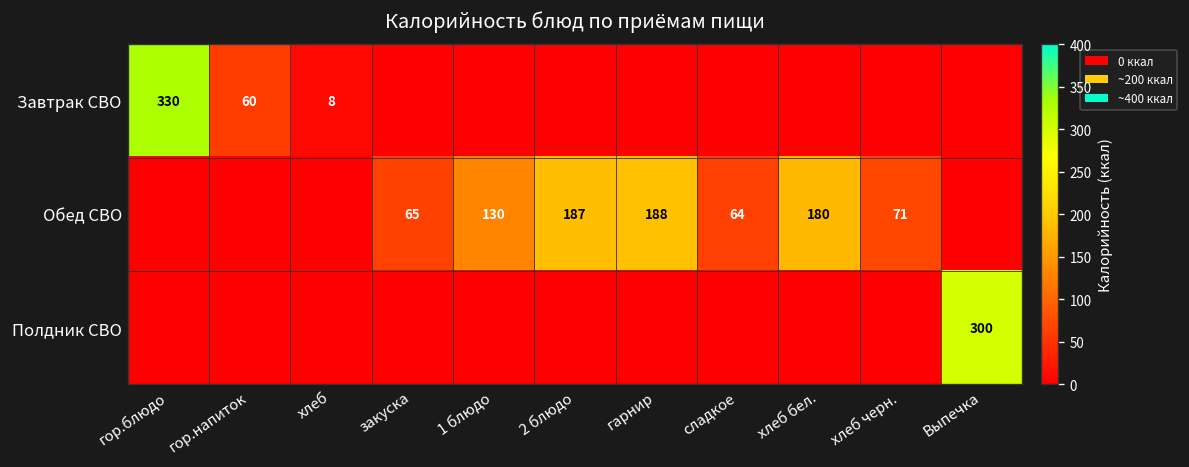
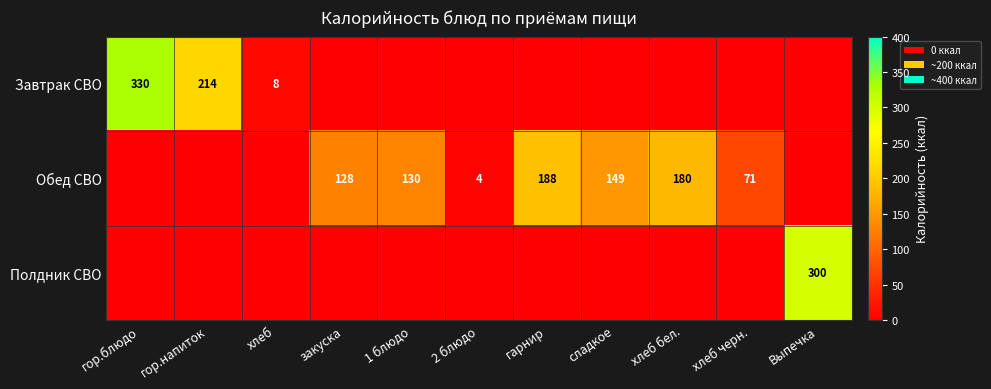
Завтрак СВО, гор.напиток: 60 -> 214
Обед СВО, закуска: 65 -> 128
Обед СВО, 2 блюдо: 187 -> 4
Обед СВО, сладкое: 64 -> 149
